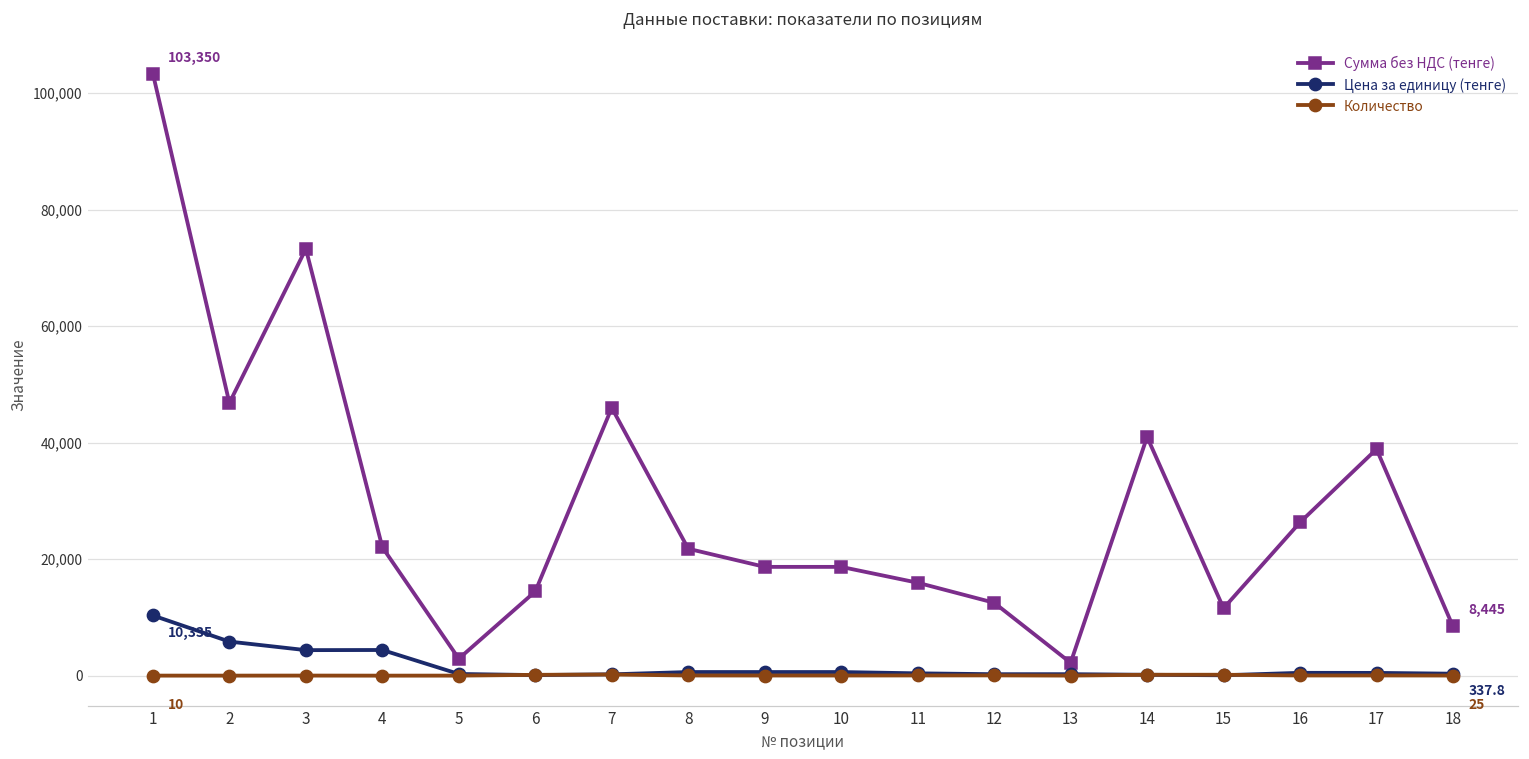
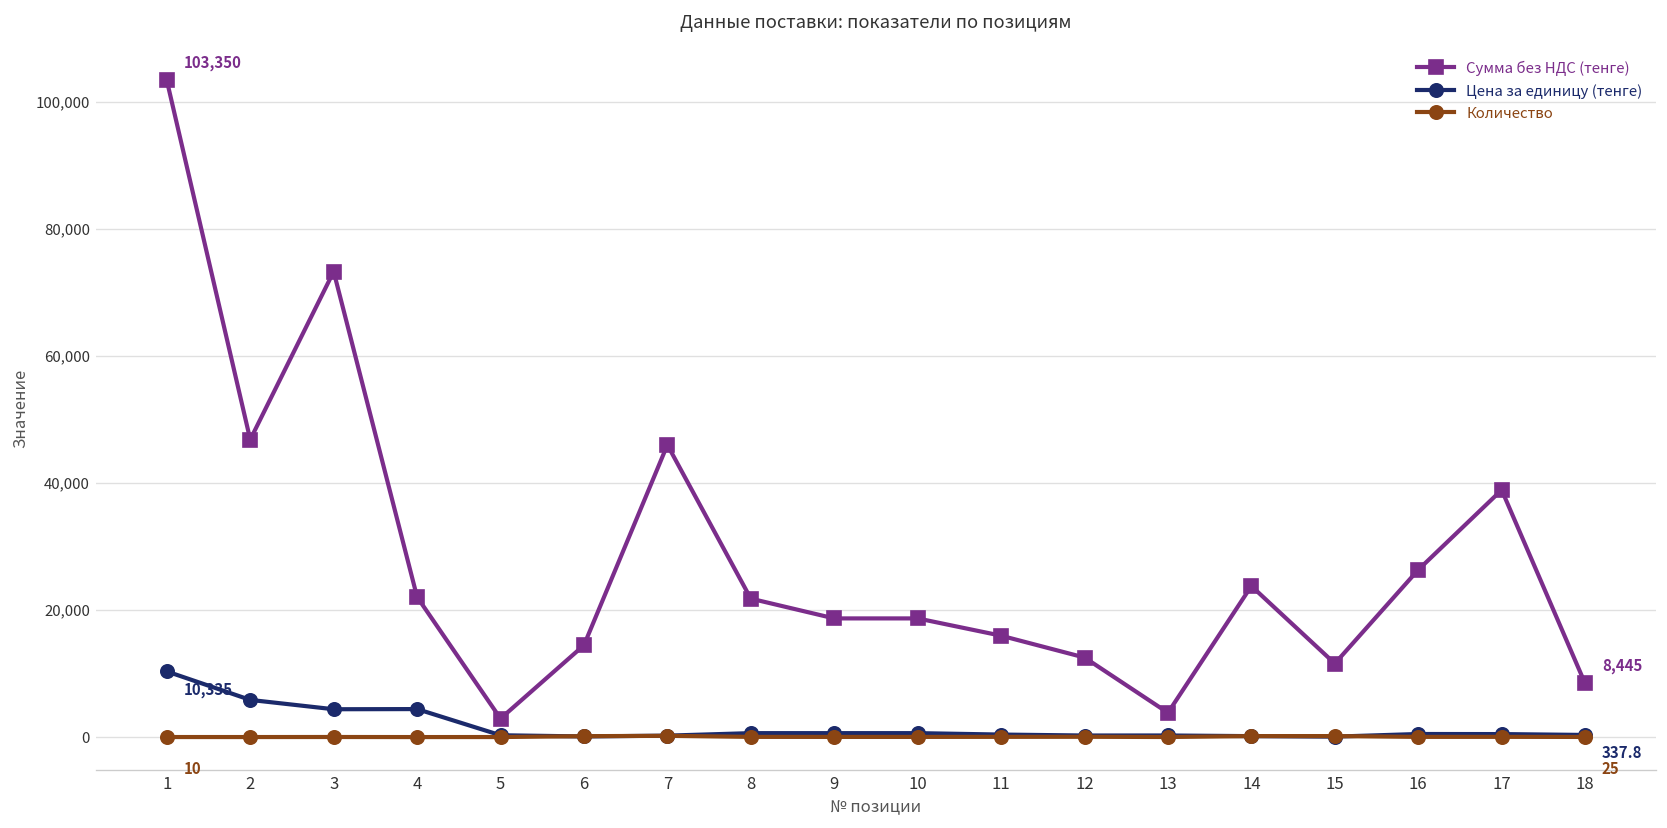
Сумма без НДС (тенге), 13: 2,000 -> 4,000
Сумма без НДС (тенге), 14: 41,000 -> 24,000
